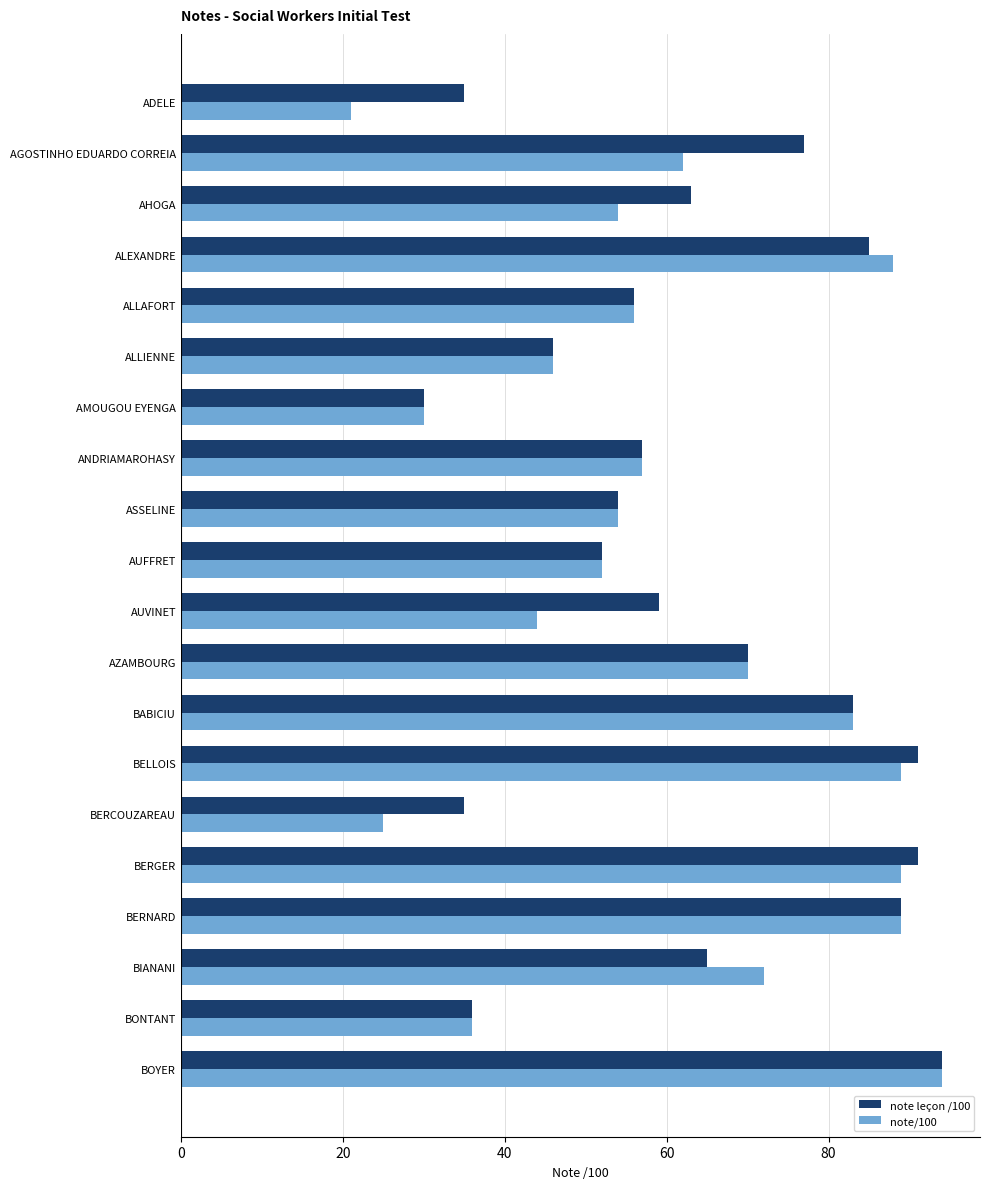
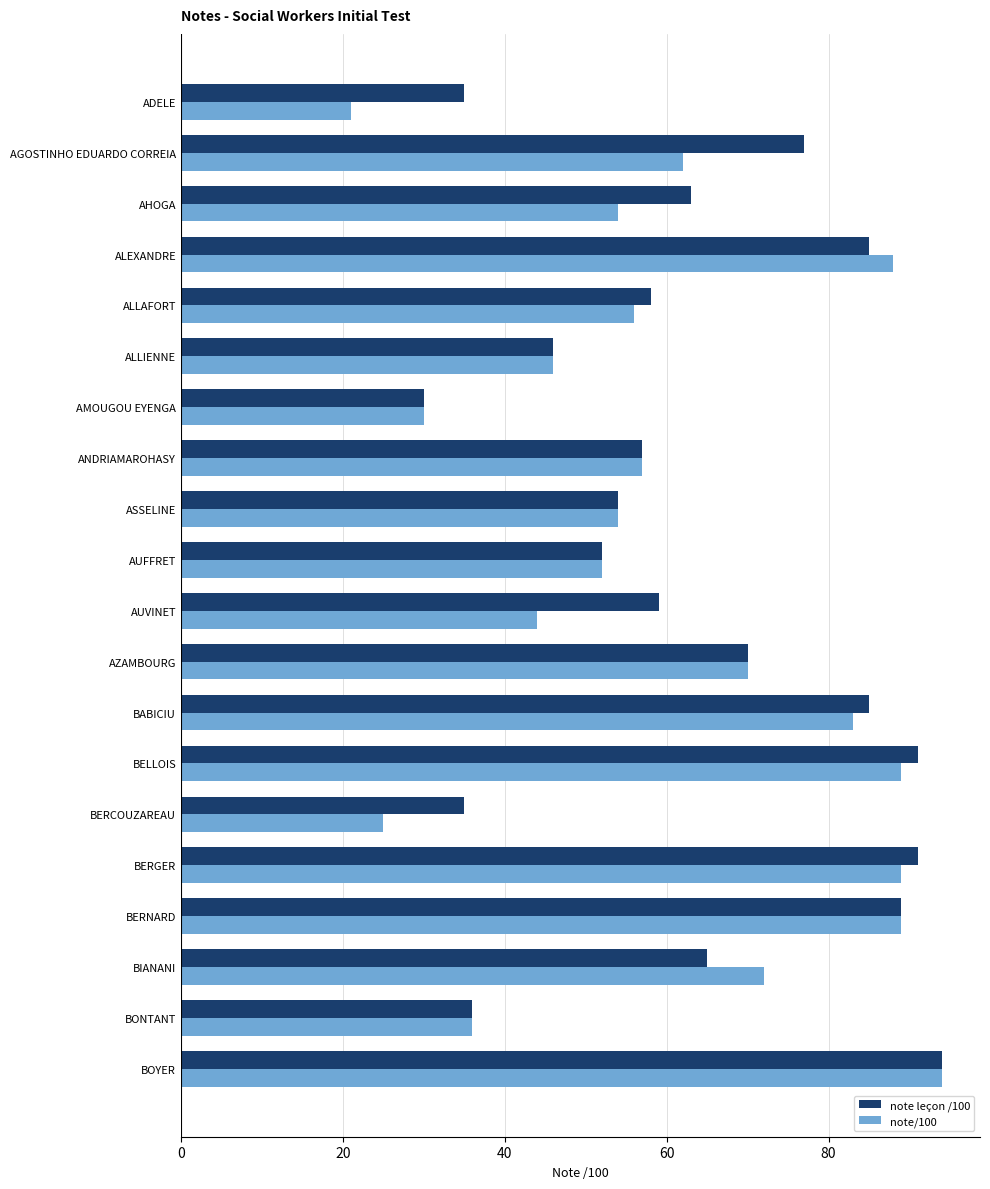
note leçon /100, ALLAFORT: 56 -> 58
note leçon /100, BABICIU: 83 -> 85
